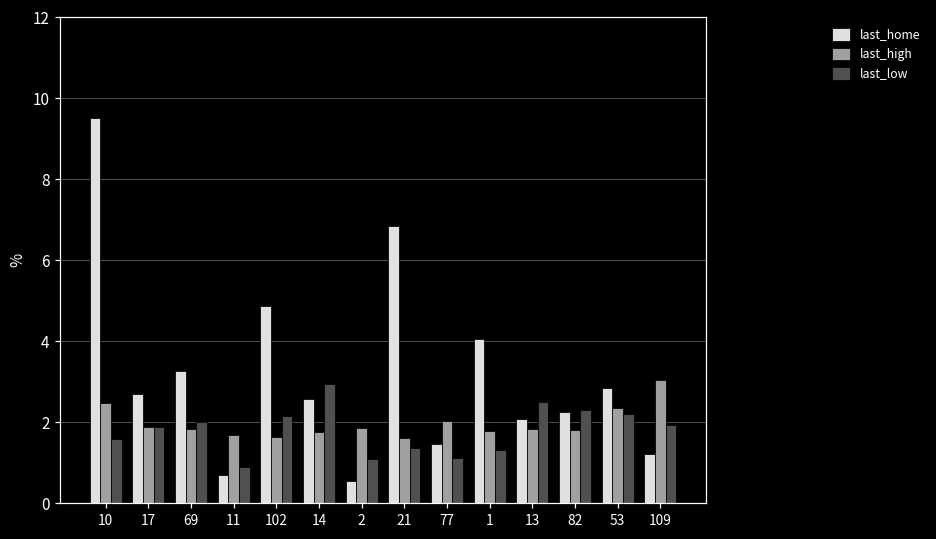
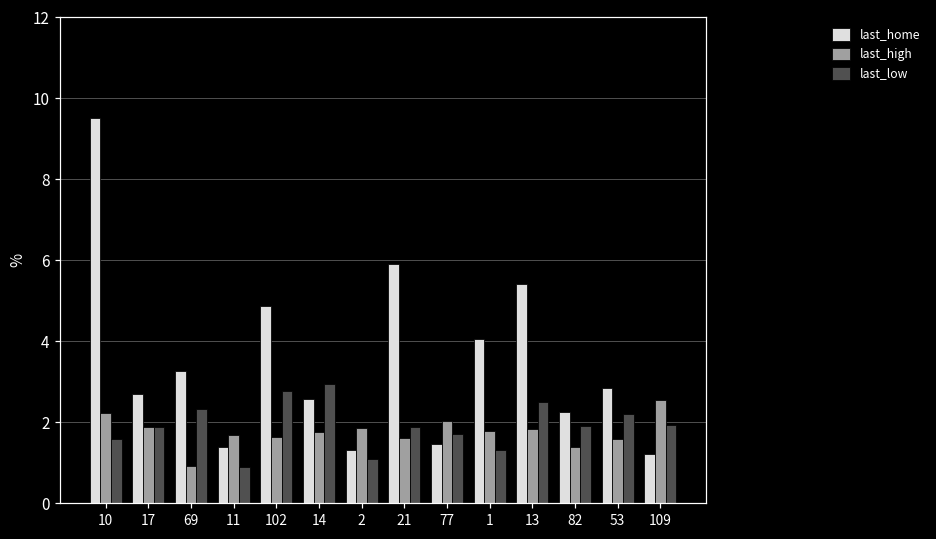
last_high, 10: 2.5 -> 2.2
last_high, 69: 1.8 -> 0.9
last_low, 69: 2.0 -> 2.3
last_home, 11: 0.7 -> 1.4
last_low, 102: 2.2 -> 2.8
last_home, 2: 0.6 -> 1.3
last_home, 21: 6.9 -> 5.9
last_low, 21: 1.4 -> 1.9
last_low, 77: 1.1 -> 1.7
last_home, 13: 2.1 -> 5.4
last_high, 82: 1.8 -> 1.4
last_low, 82: 2.3 -> 1.9
last_high, 53: 2.3 -> 1.6
last_high, 109: 3.0 -> 2.5
